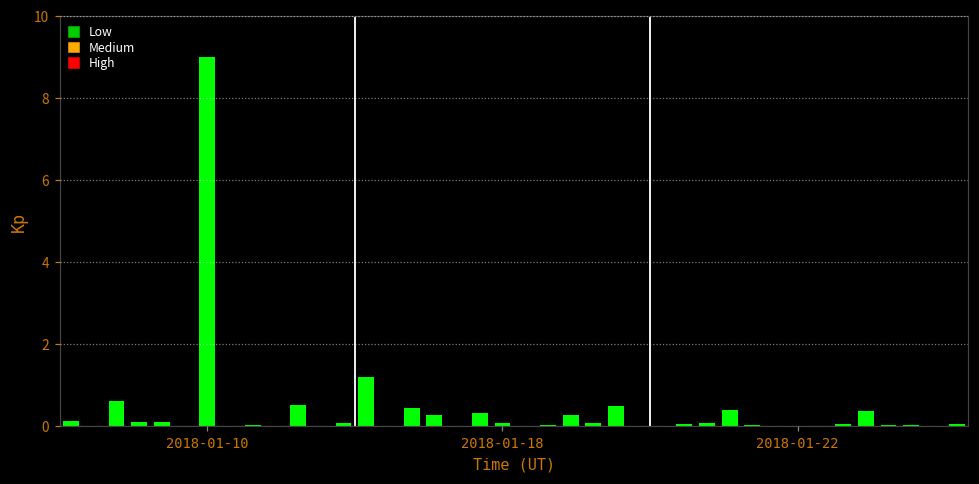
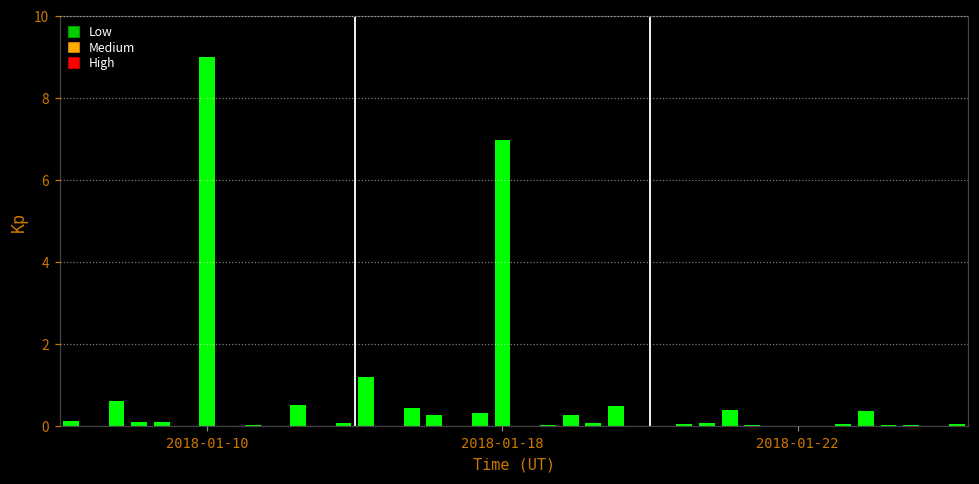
2018-01-18: 0.1 -> 7.0
